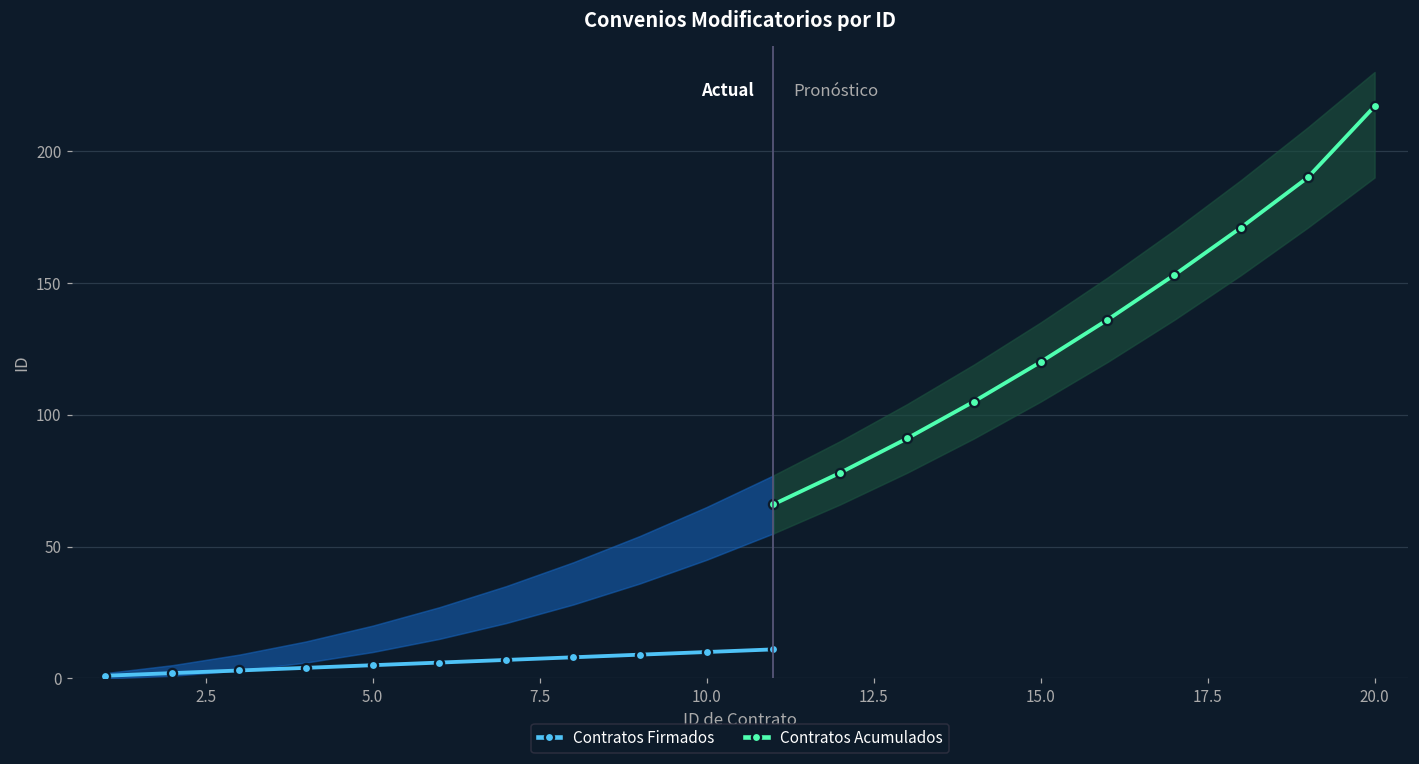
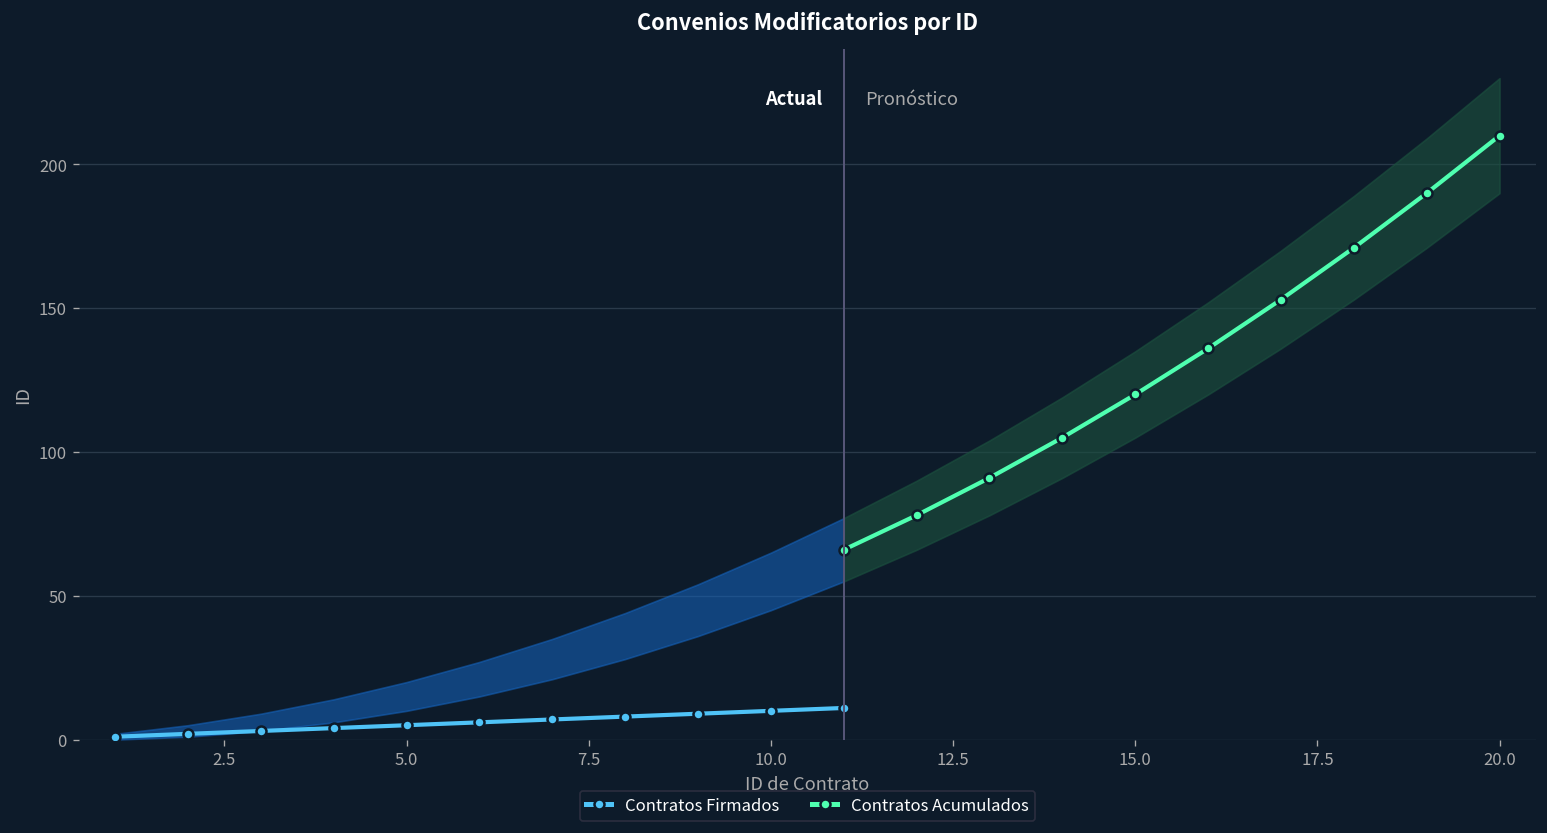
Contratos Acumulados, 20.0: 217 -> 210
